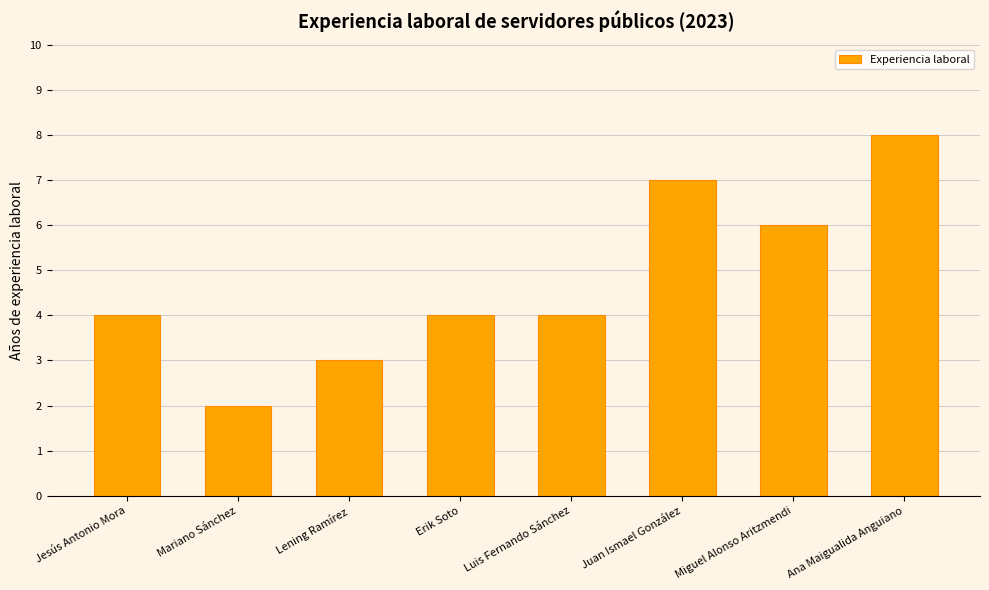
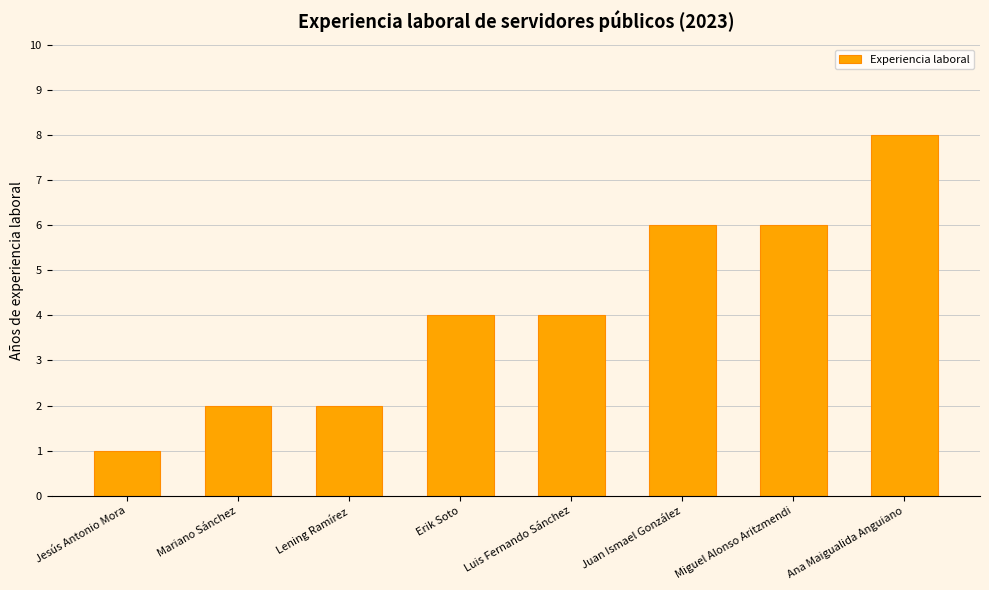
Jesús Antonio Mora: 4 -> 1
Lening Ramírez: 3 -> 2
Juan Ismael González: 7 -> 6
